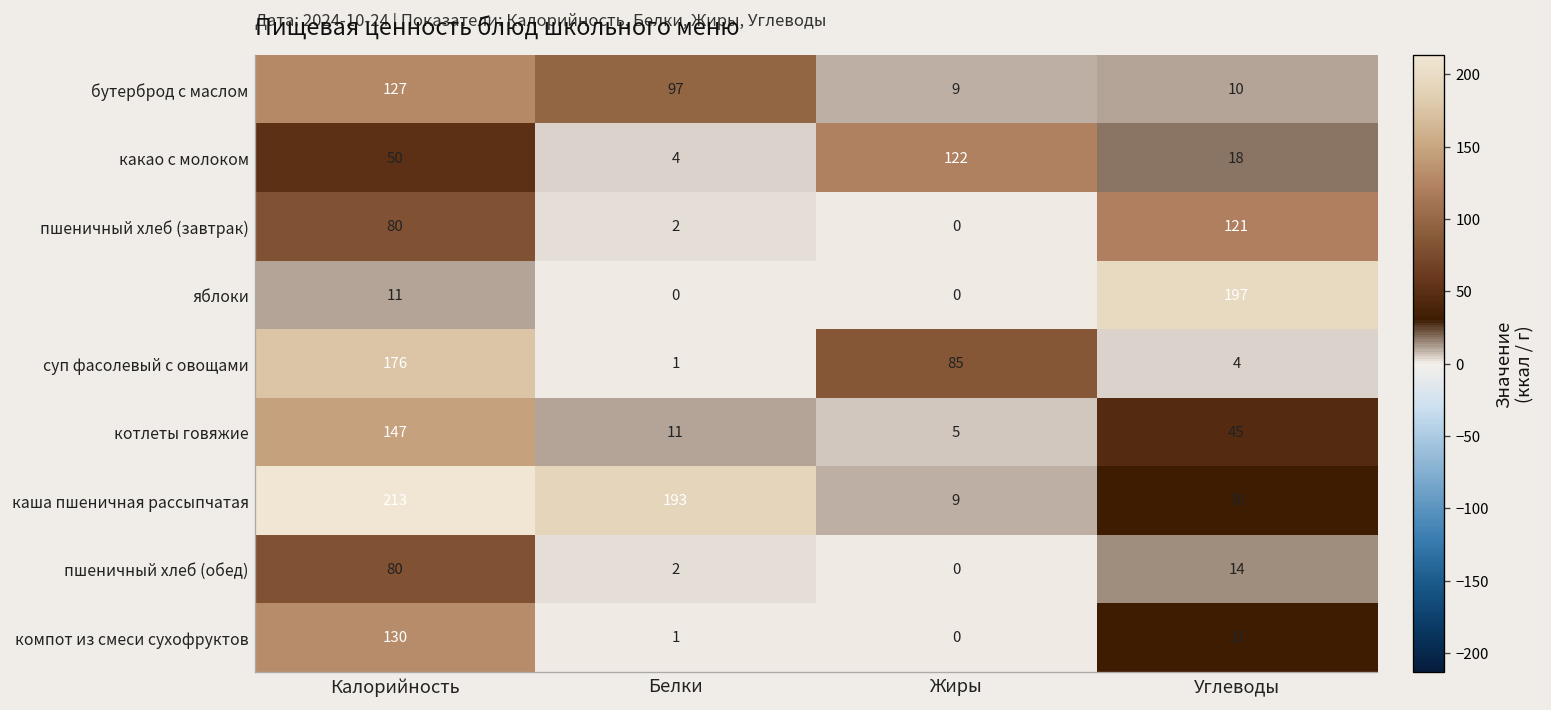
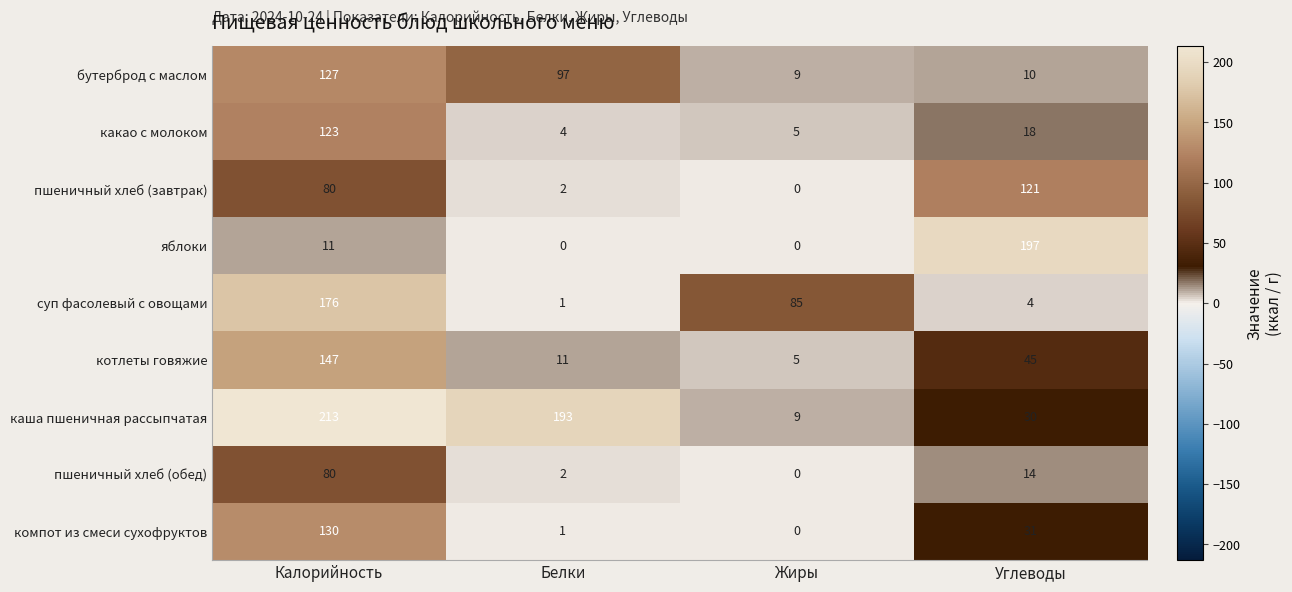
какао с молоком, Калорийность: 50 -> 123
какао с молоком, Жиры: 122 -> 5
